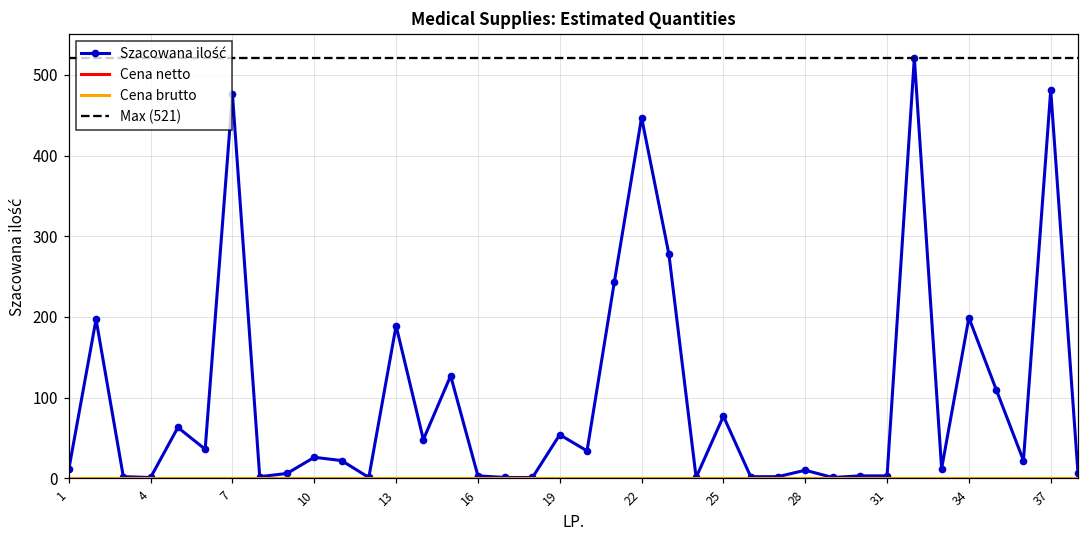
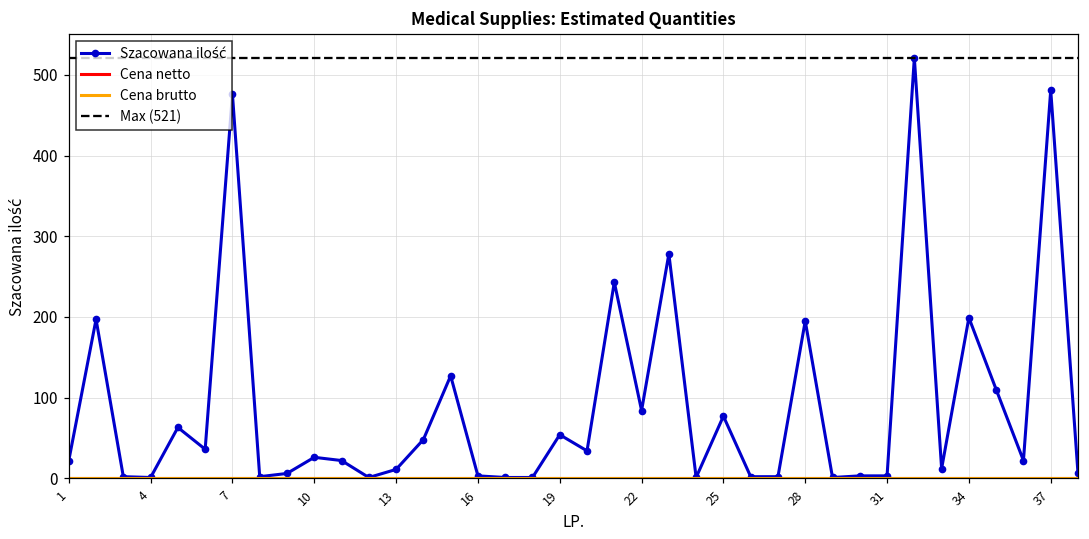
Szacowana ilość, 1: 10 -> 20
Szacowana ilość, 13: 190 -> 10
Szacowana ilość, 22: 450 -> 80
Szacowana ilość, 28: 10 -> 200
